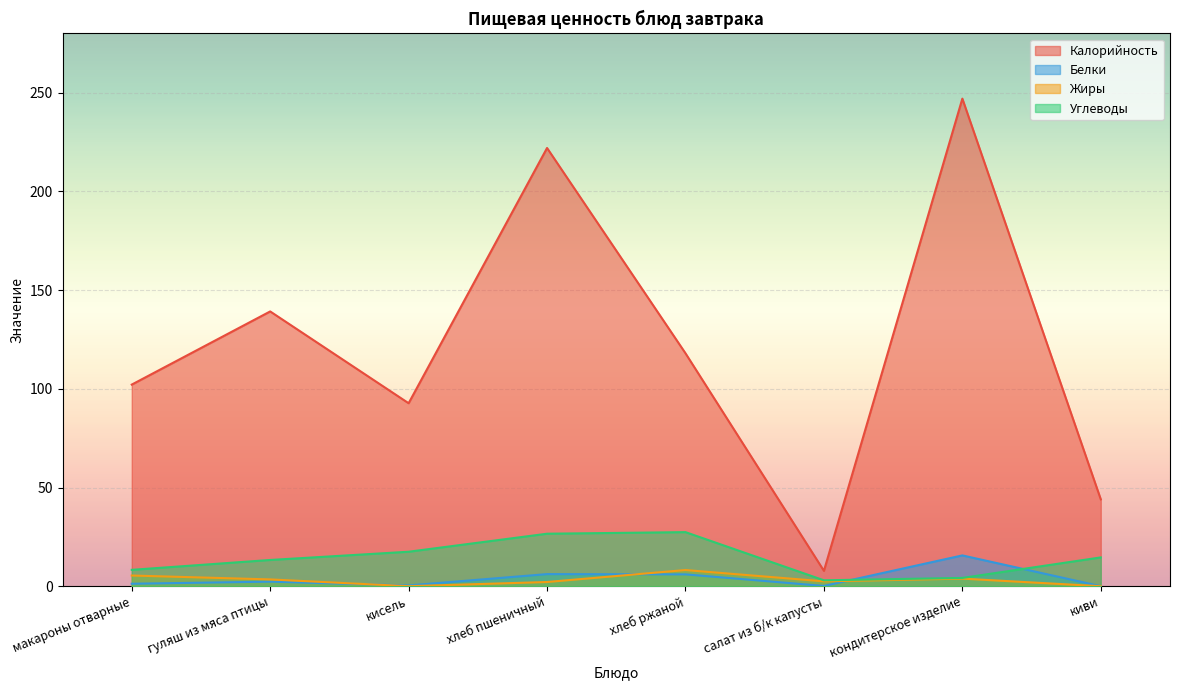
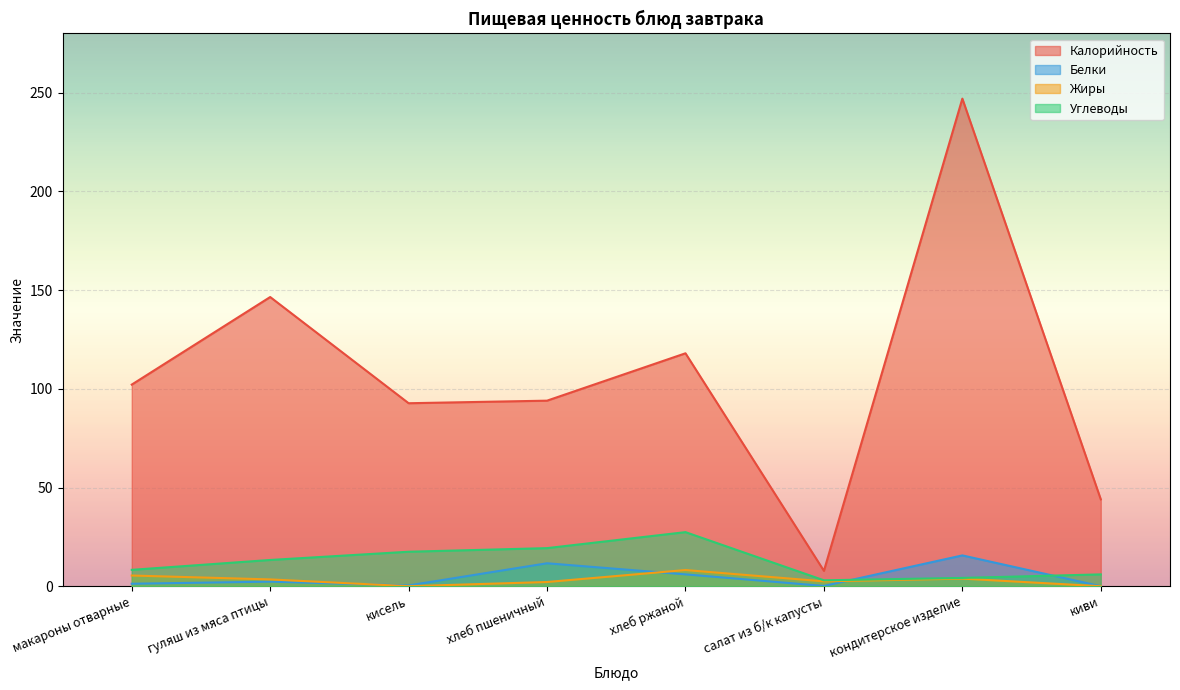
Калорийность, гуляш из мяса птицы: 139 -> 147
Калорийность, хлеб пшеничный: 222 -> 94
Белки, хлеб пшеничный: 6 -> 12
Углеводы, хлеб пшеничный: 27 -> 19
Углеводы, киви: 15 -> 6
